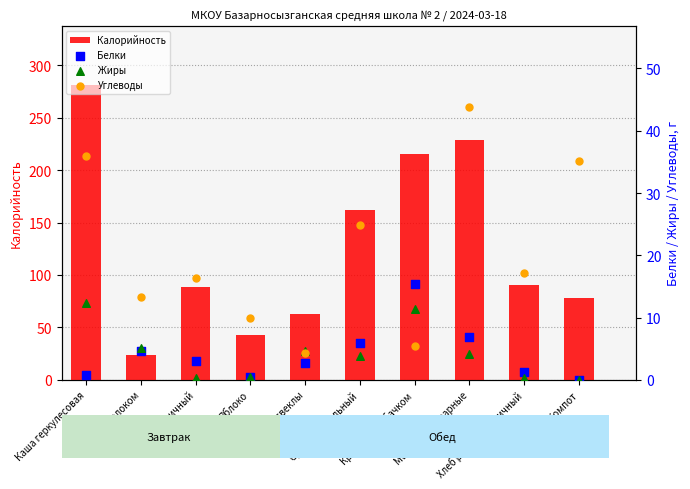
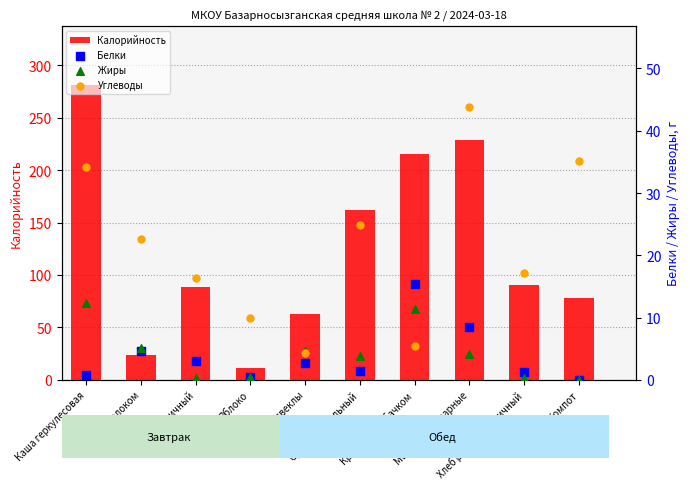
Калорийность, Яблоко: 43 -> 11
Углеводы, Каша геркулесовая: 36 -> 34
Углеводы, Какао с молоком: 13 -> 23
Белки, Суп картофельный: 6 -> 1
Белки, Макароны отварные: 7 -> 8
